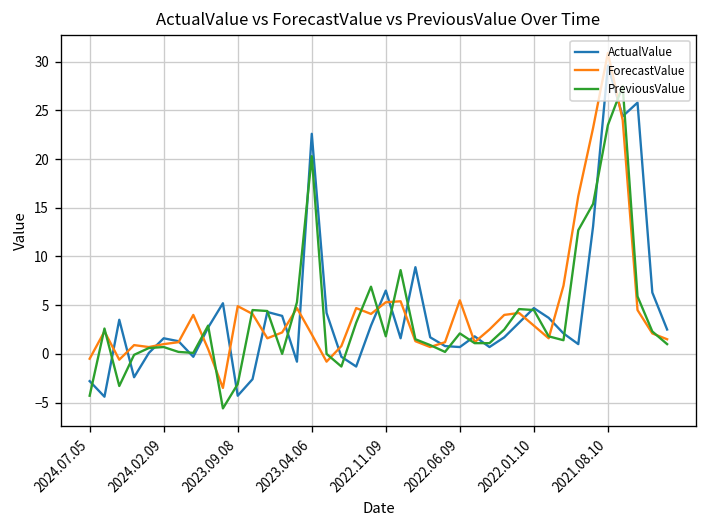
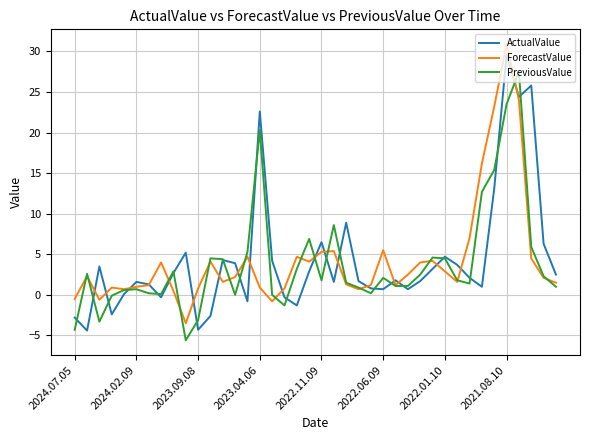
ForecastValue, 2023.09.08: 5 -> 1
ForecastValue, 2023.04.06: 2 -> 1
